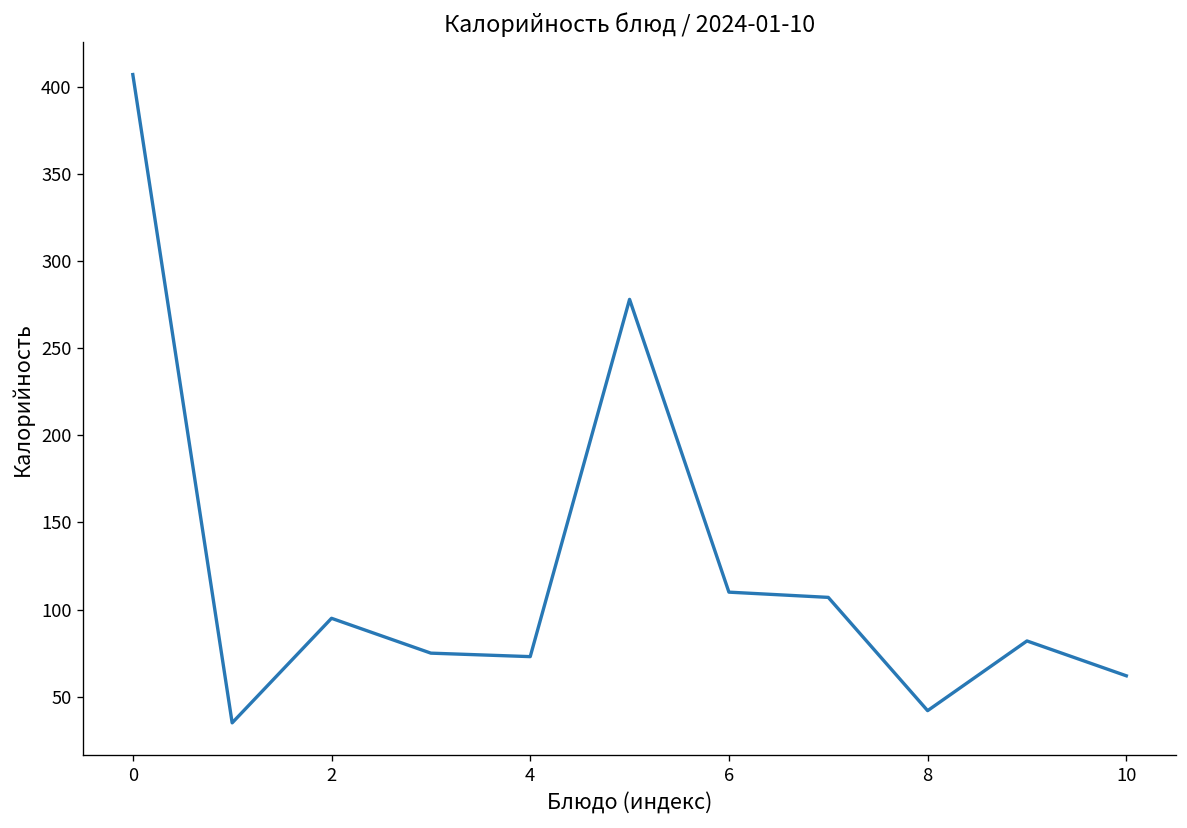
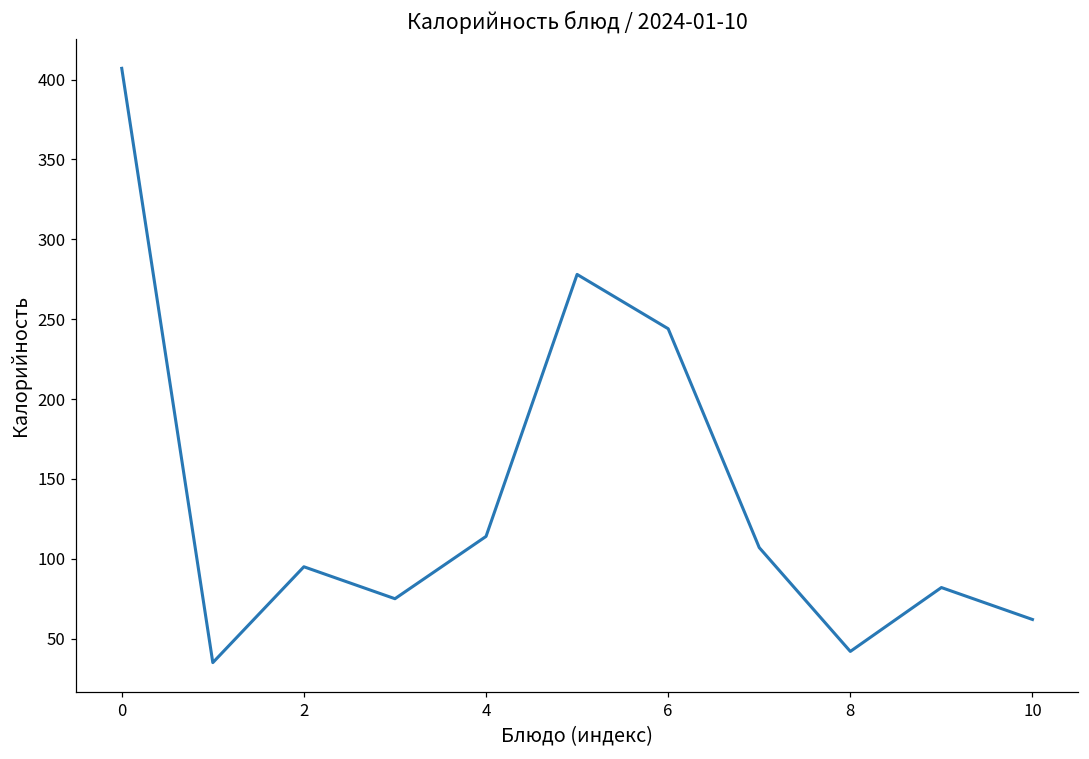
4: 73 -> 114
6: 110 -> 244
